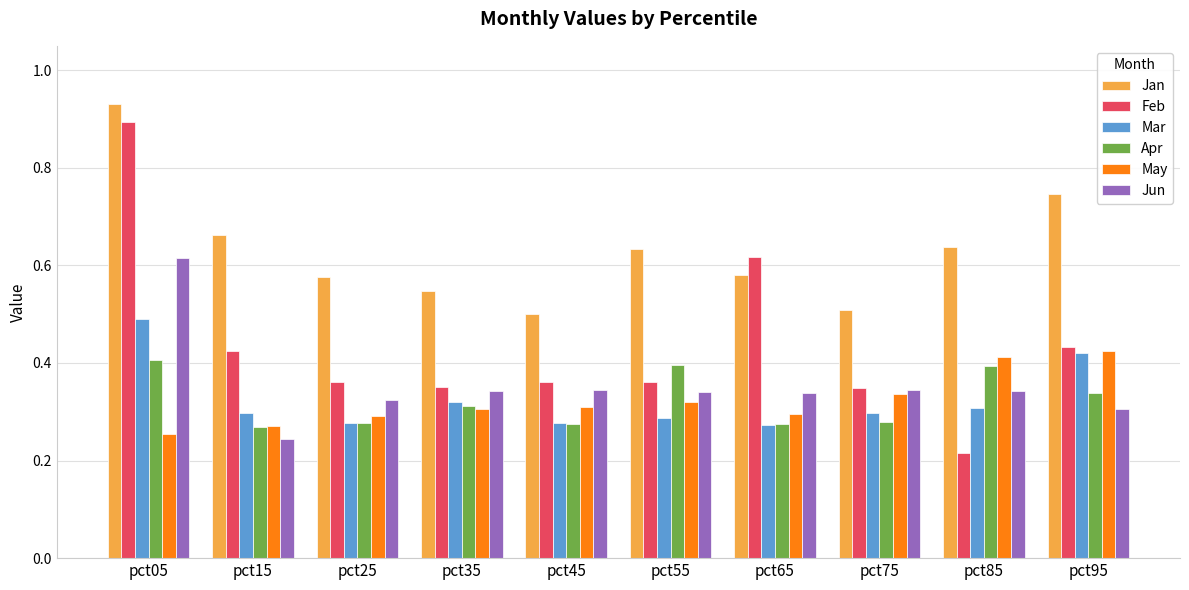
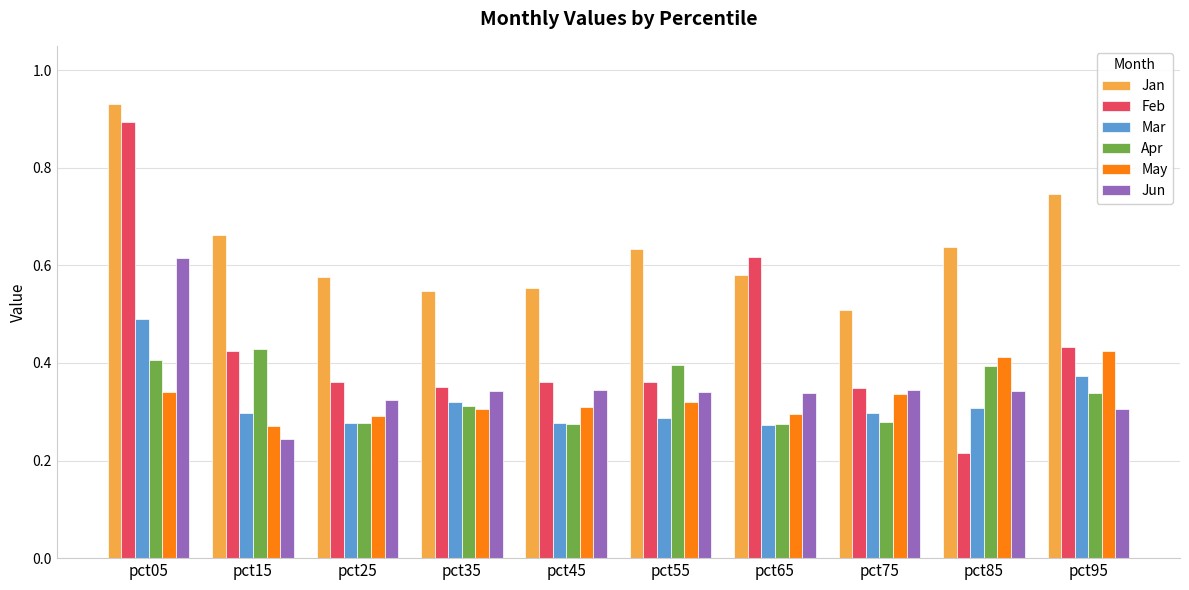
May, pct05: 0.26 -> 0.34
Apr, pct15: 0.27 -> 0.43
Jan, pct45: 0.50 -> 0.55
Mar, pct95: 0.42 -> 0.37
